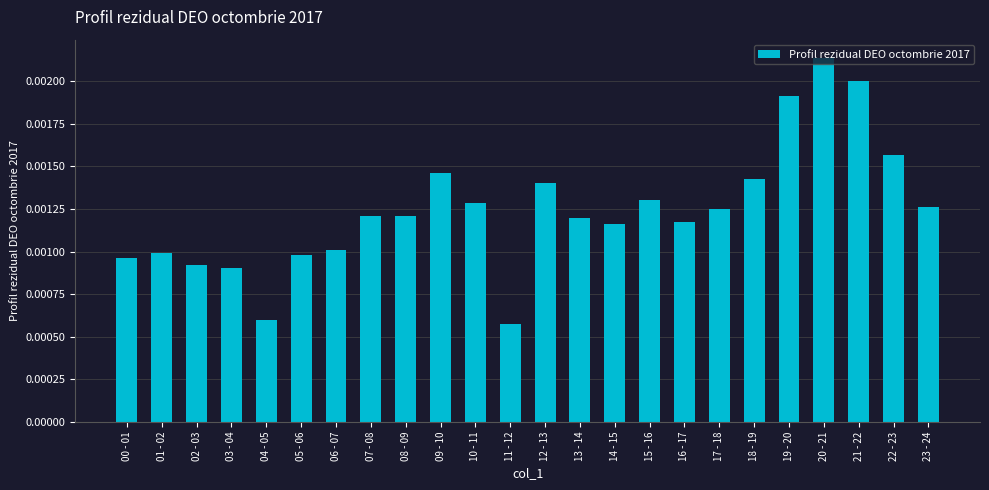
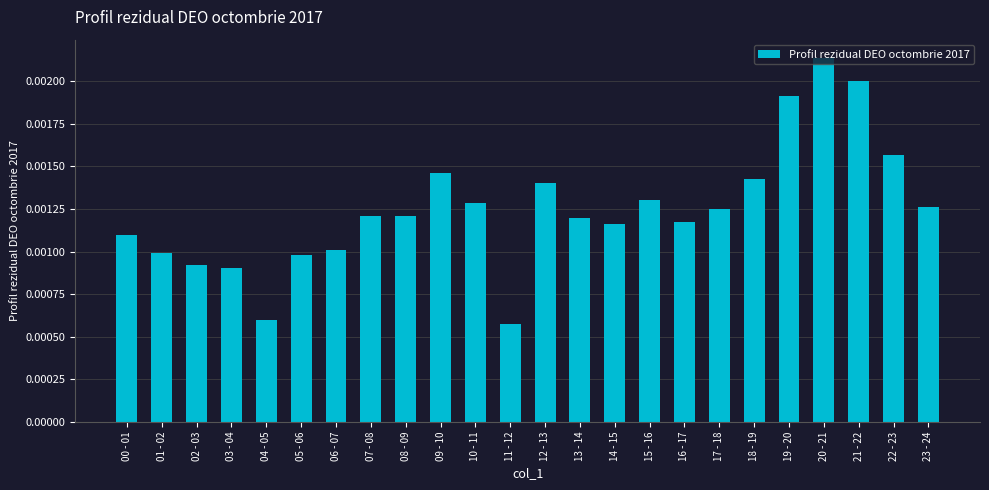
00 - 01: 0.00096 -> 0.00110
